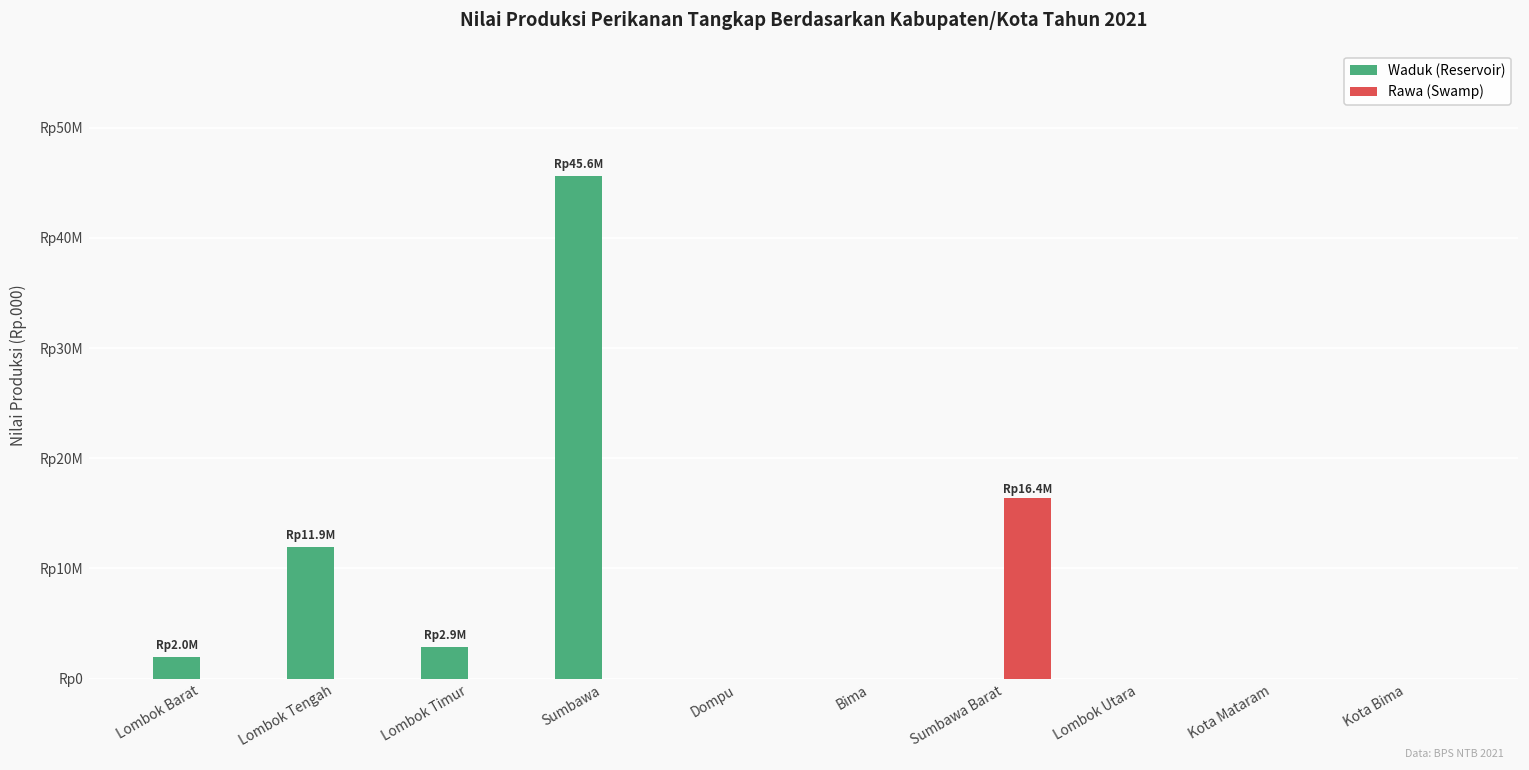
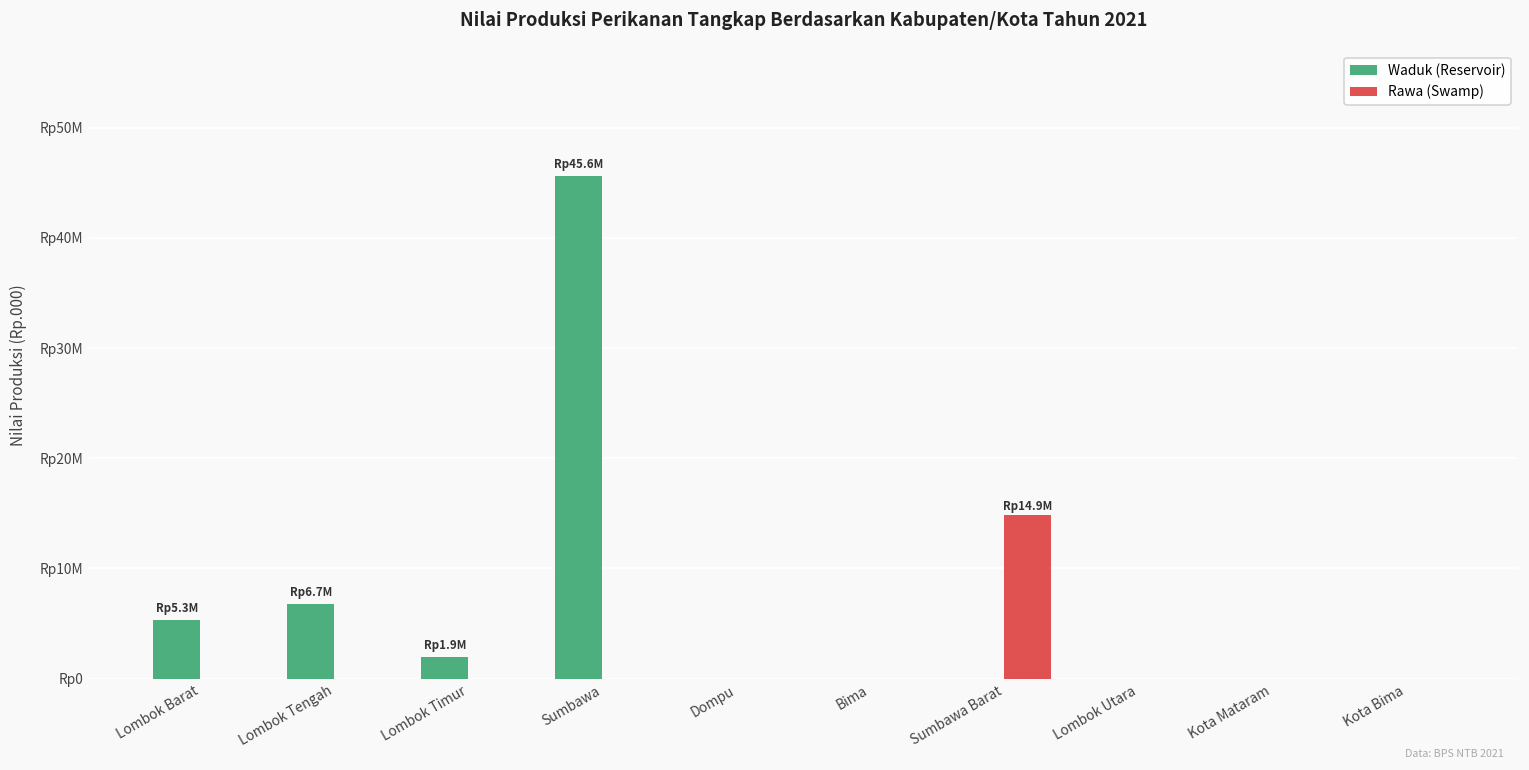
Waduk (Reservoir), Lombok Barat: 2.0M -> 5.3M
Waduk (Reservoir), Lombok Tengah: 11.9M -> 6.7M
Waduk (Reservoir), Lombok Timur: 2.9M -> 1.9M
Rawa (Swamp), Sumbawa Barat: 16.4M -> 14.9M
